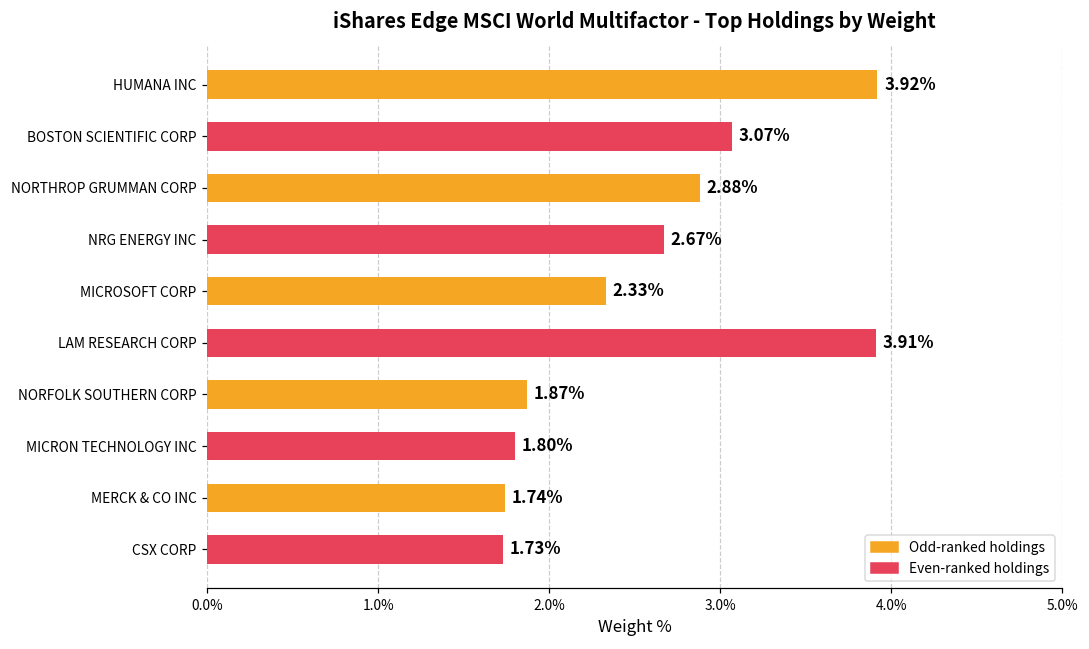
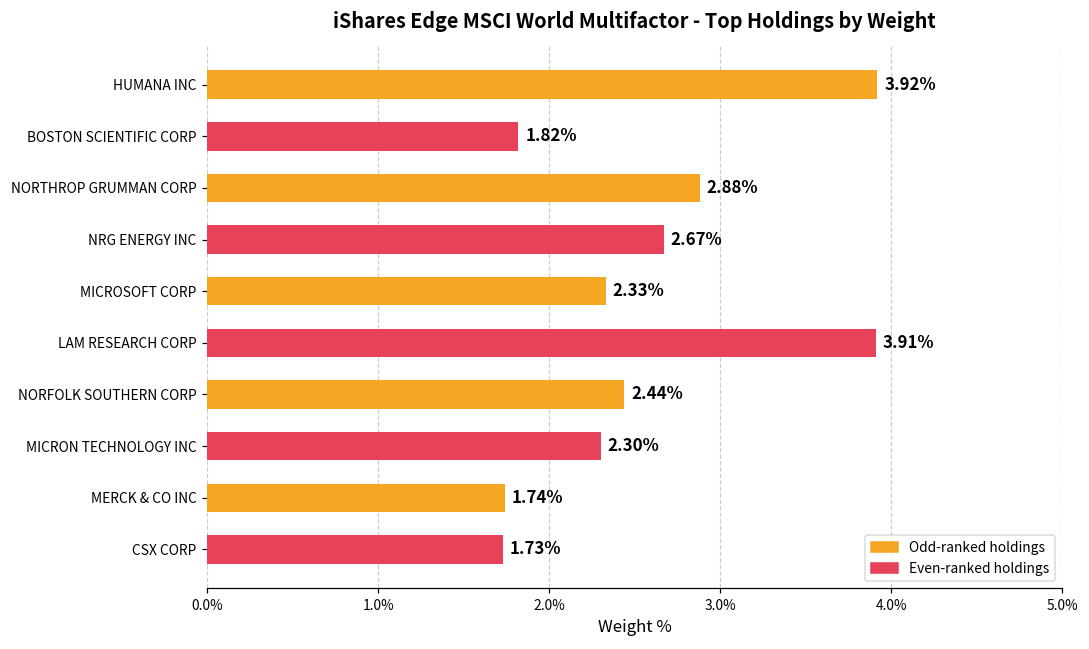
BOSTON SCIENTIFIC CORP: 3.07% -> 1.82%
NORFOLK SOUTHERN CORP: 1.87% -> 2.44%
MICRON TECHNOLOGY INC: 1.80% -> 2.30%
